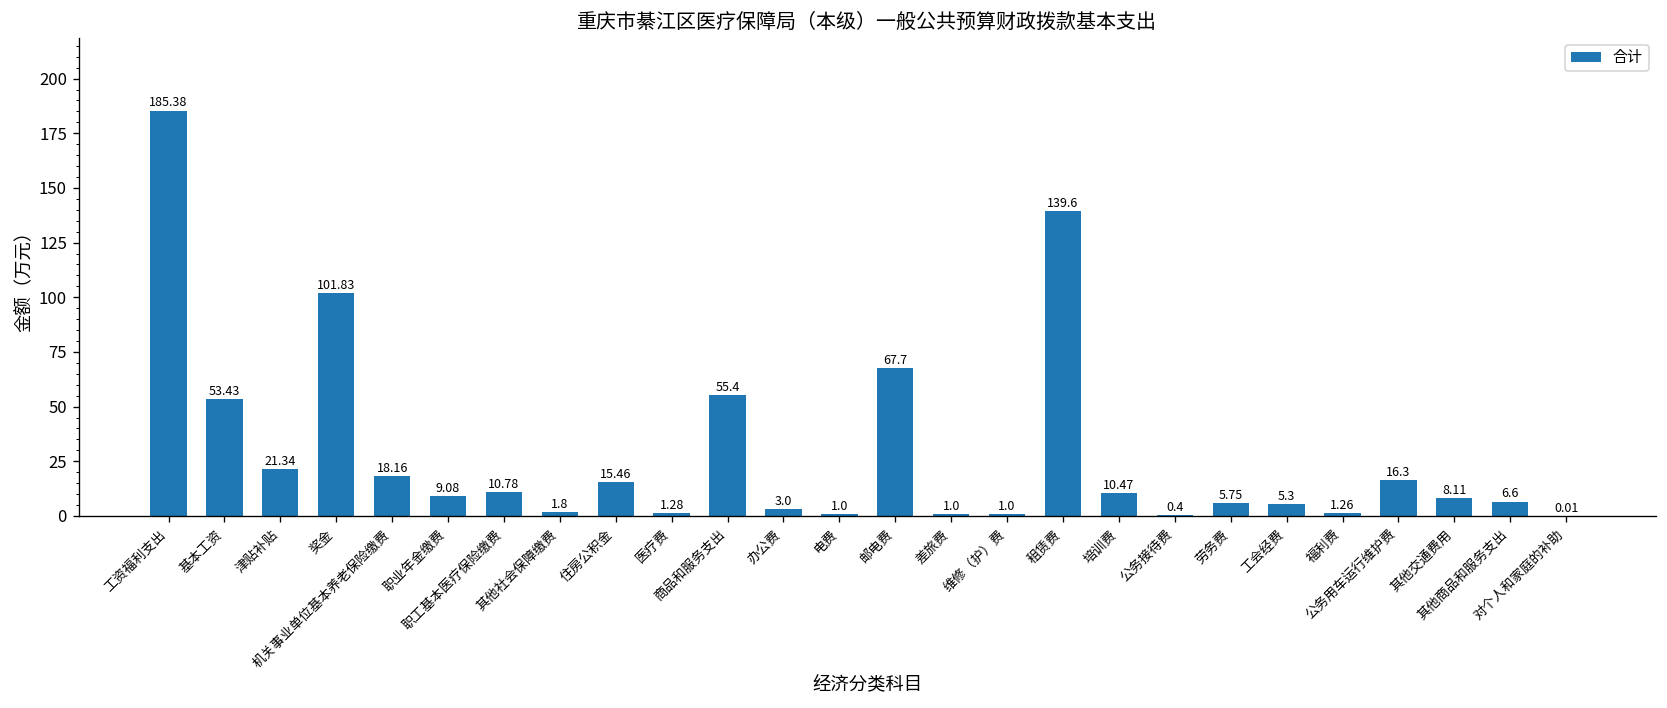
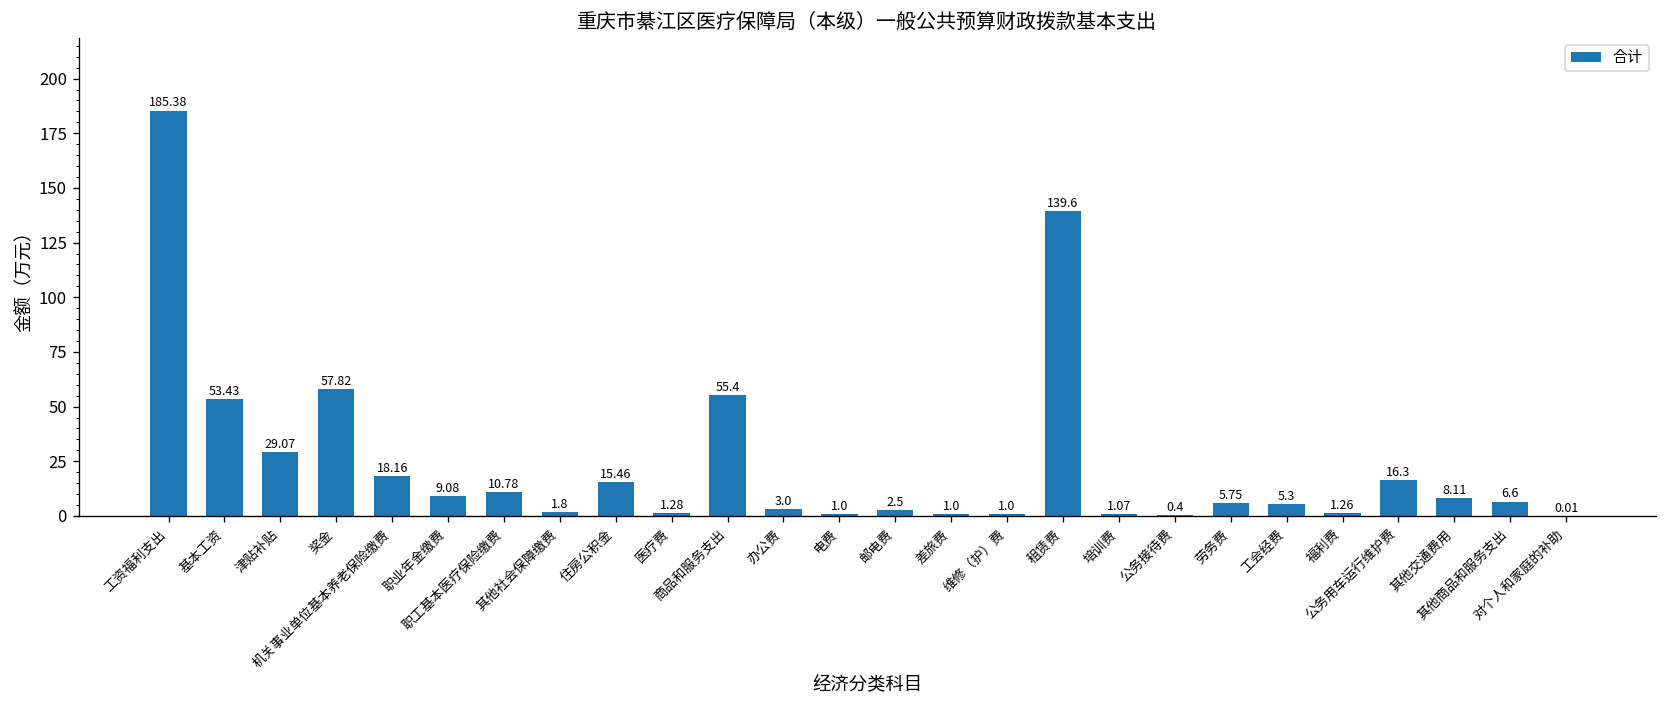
津贴补贴: 21.34 -> 29.07
奖金: 101.83 -> 57.82
邮电费: 67.7 -> 2.5
培训费: 10.47 -> 1.07
